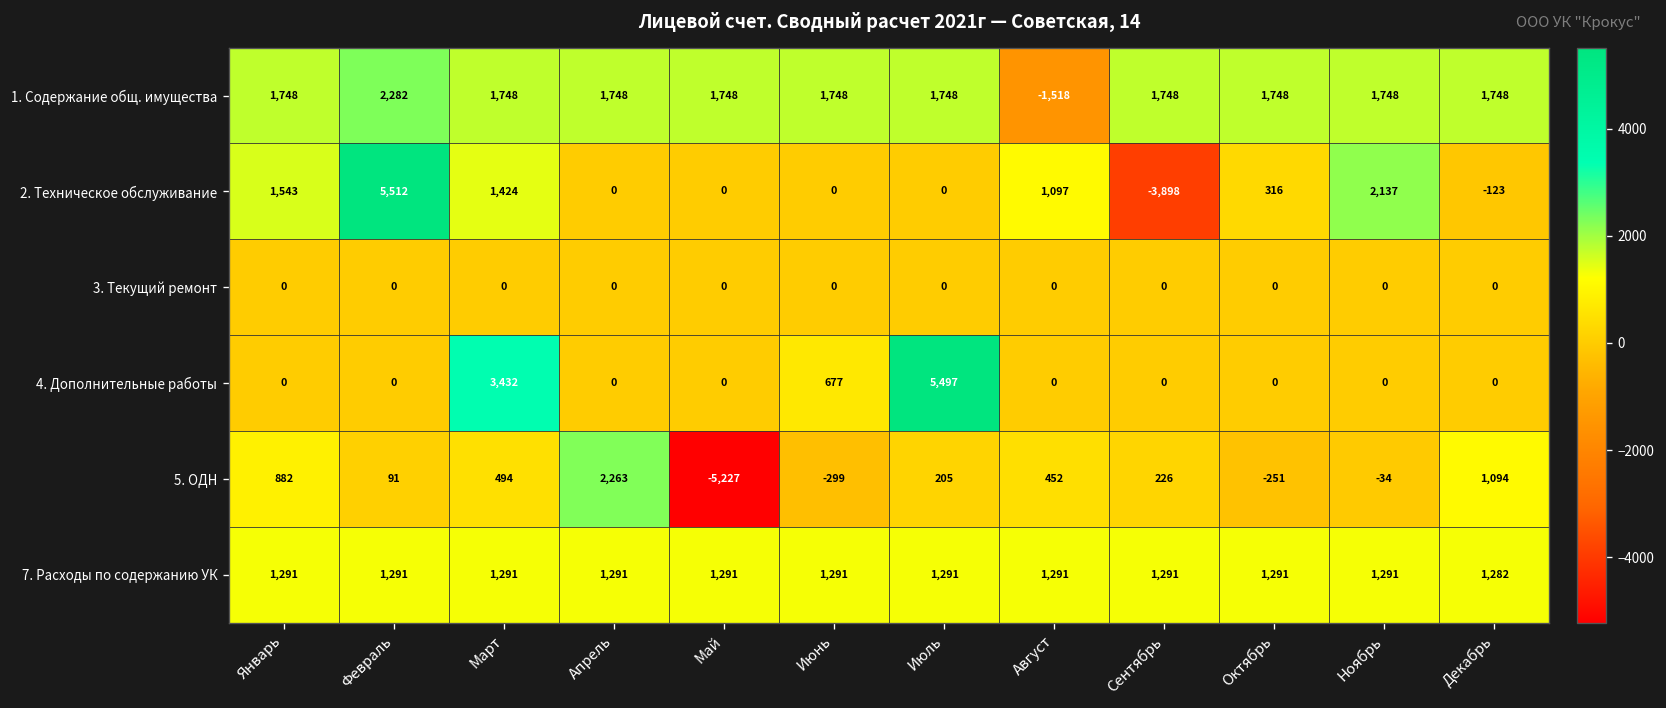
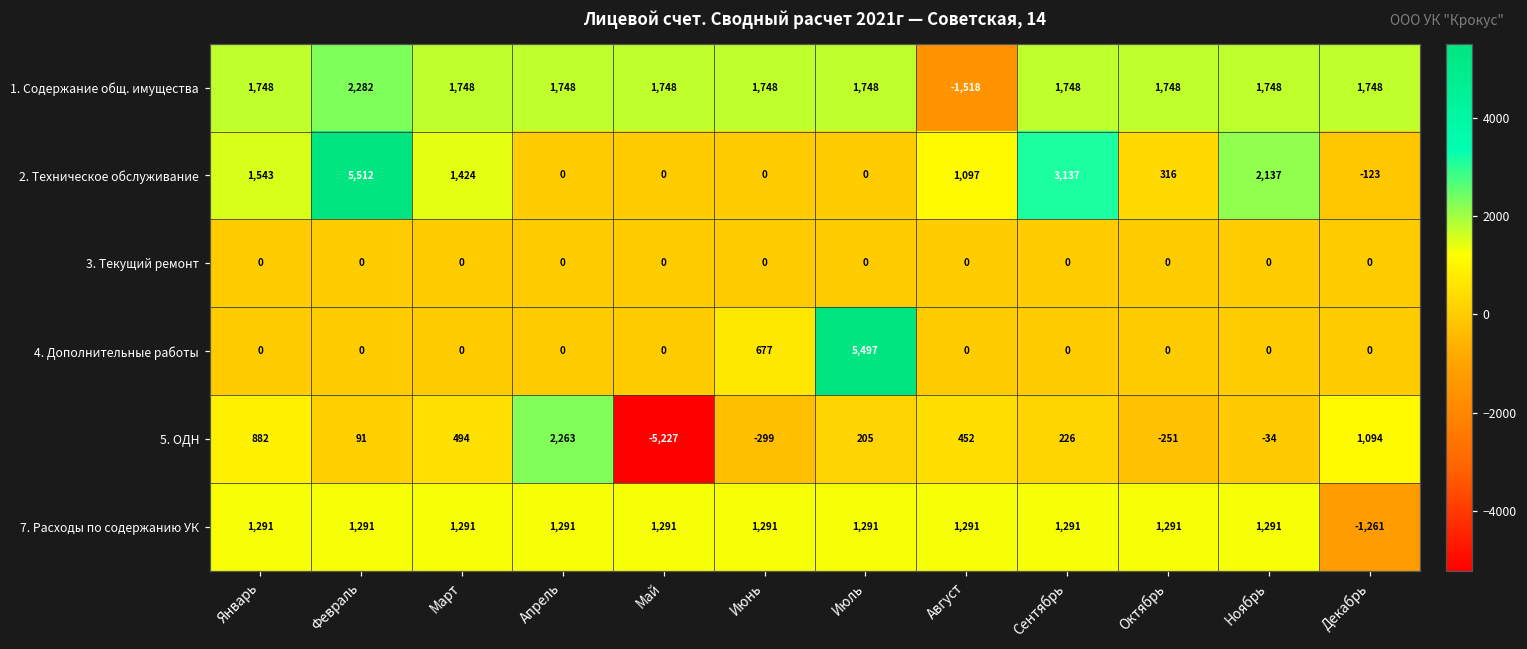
2. Техническое обслуживание, Сентябрь: -3,898 -> 3,137
4. Дополнительные работы, Март: 3,432 -> 0
7. Расходы по содержанию УК, Декабрь: 1,282 -> -1,261
